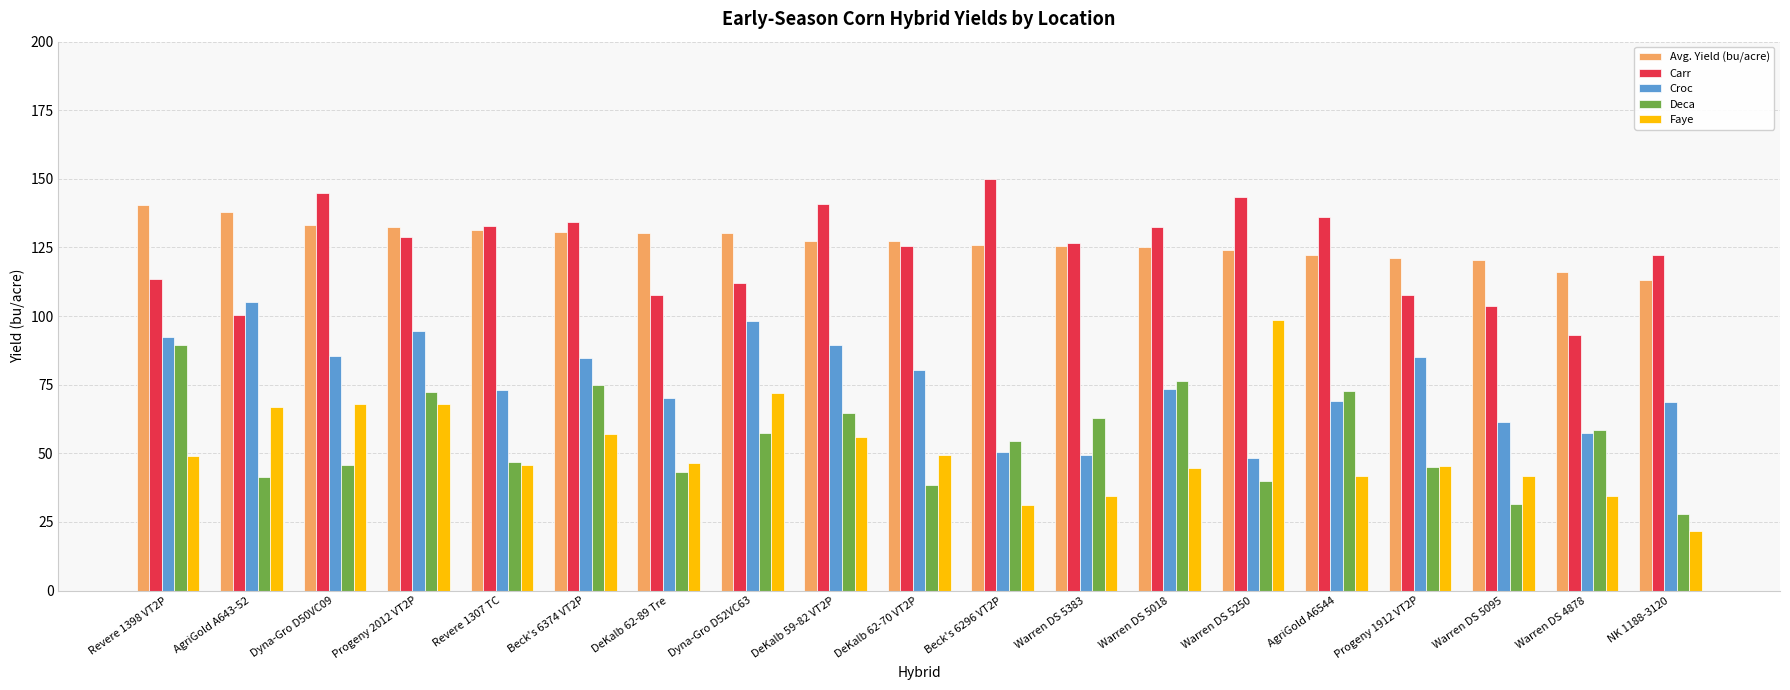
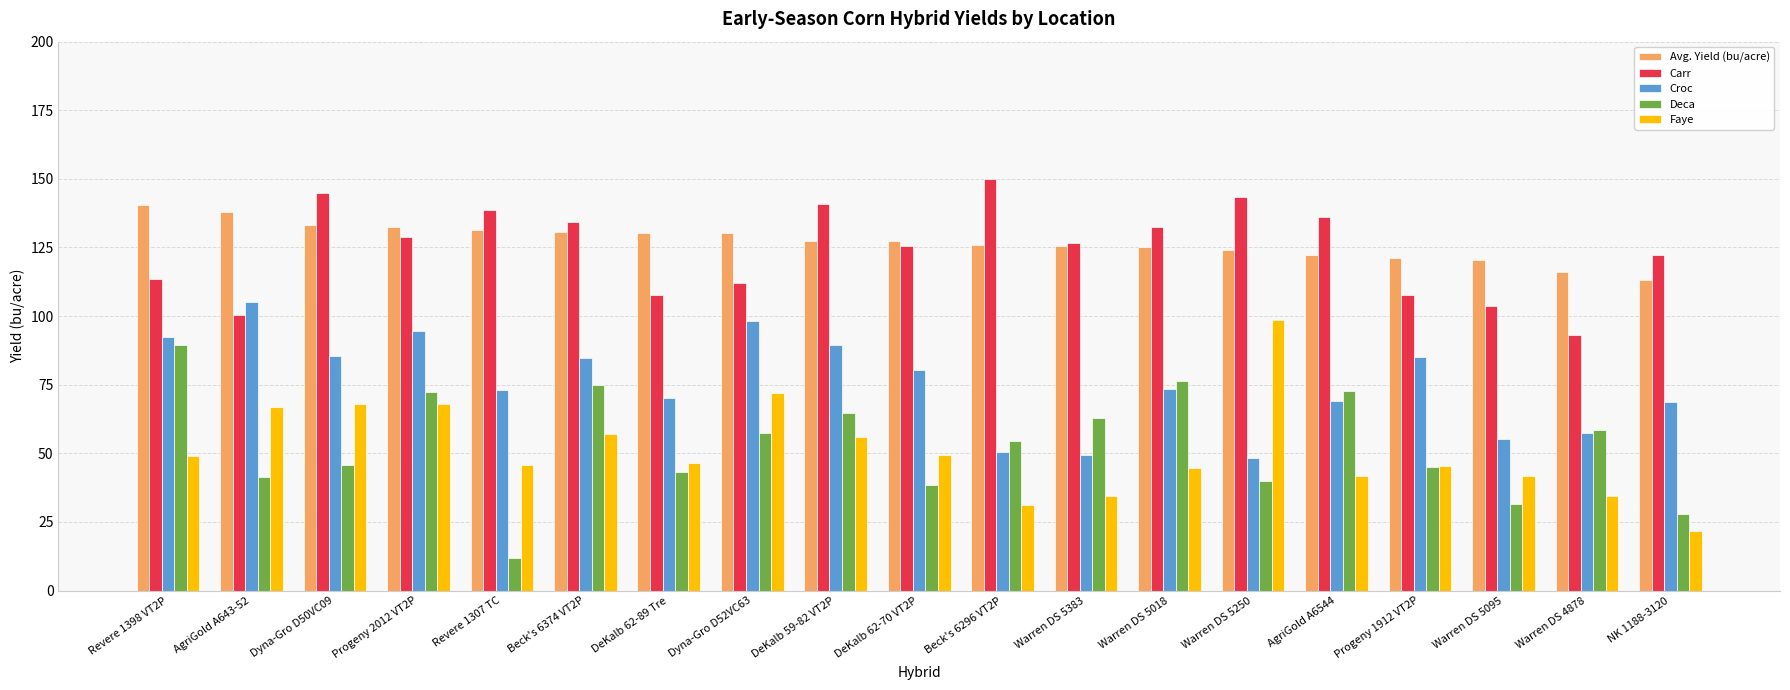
Carr, Revere 1307 TC: 133 -> 139
Deca, Revere 1307 TC: 47 -> 12
Croc, Warren DS 5095: 62 -> 55
